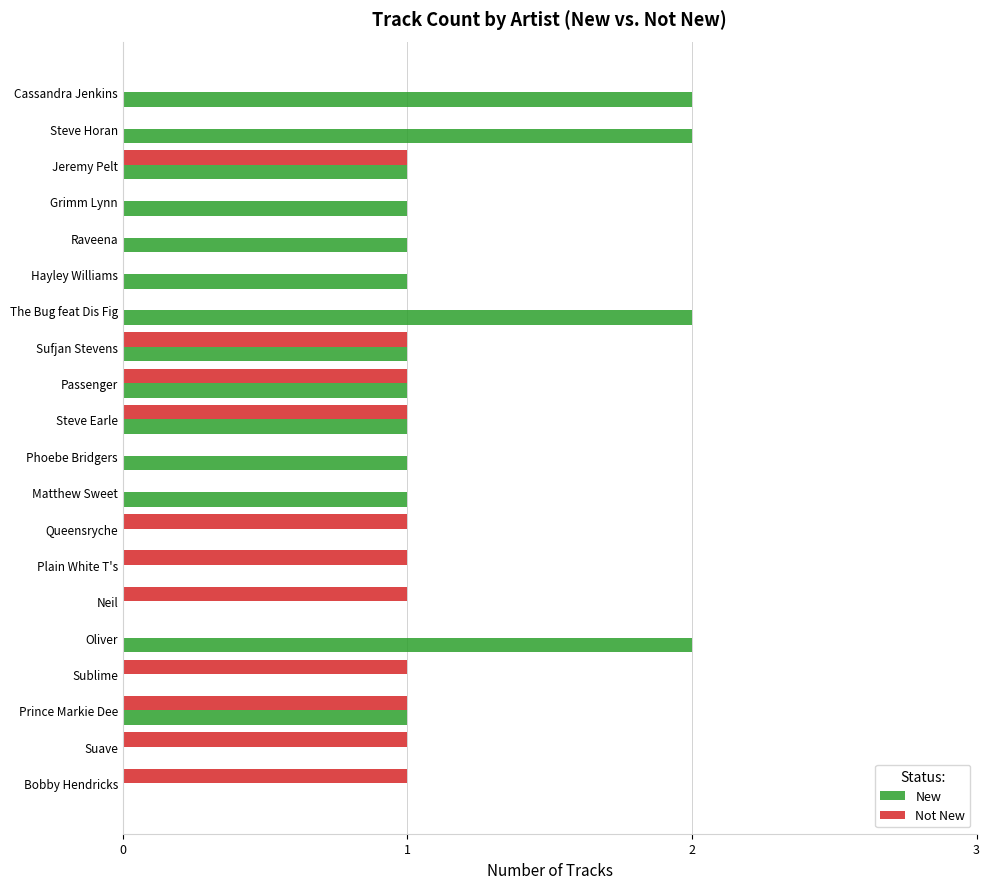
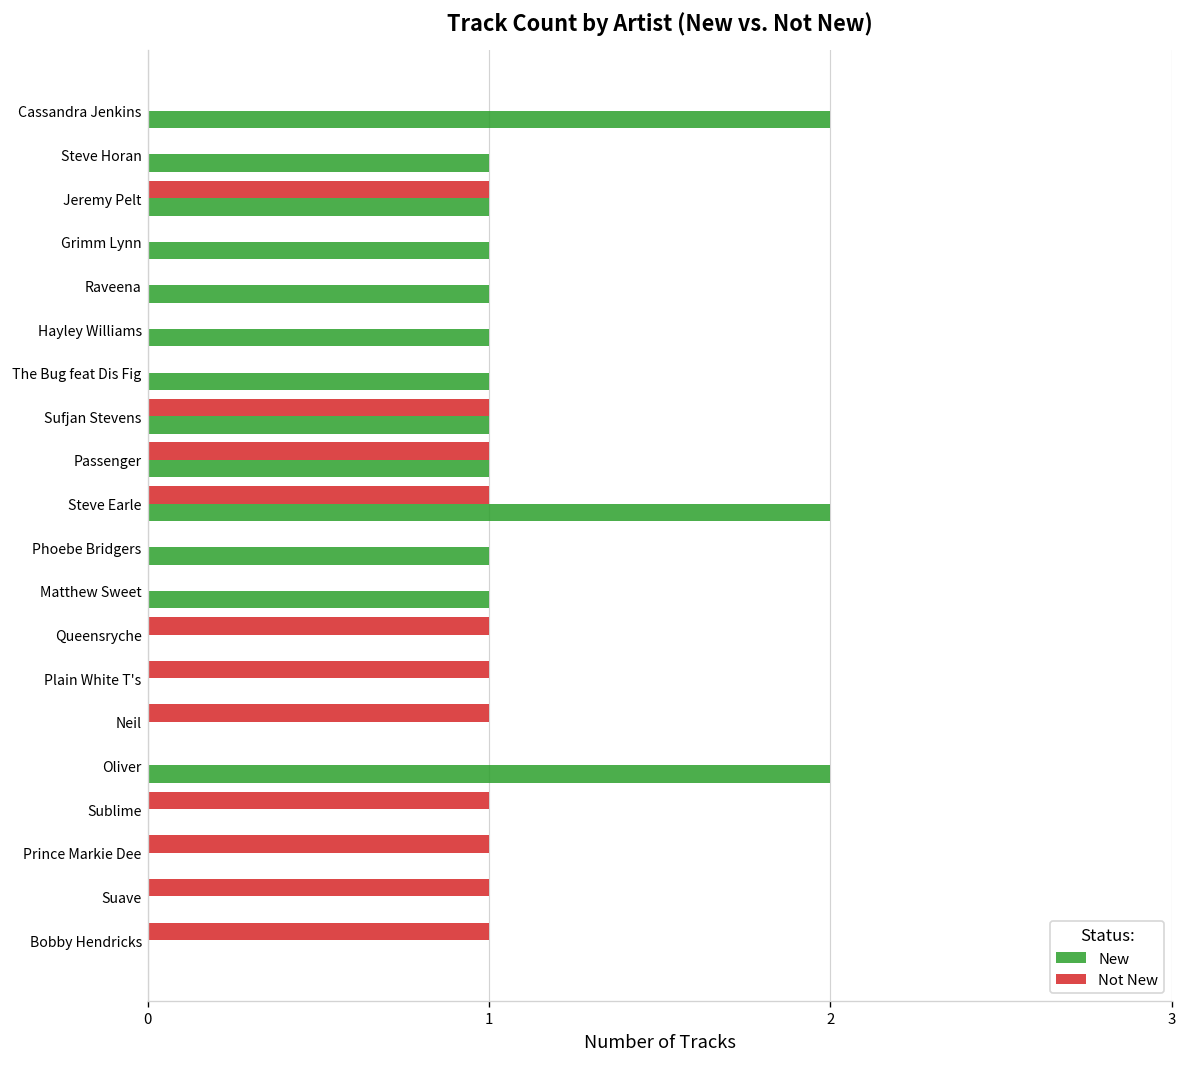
New, Steve Horan: 2 -> 1
New, The Bug feat Dis Fig: 2 -> 1
New, Steve Earle: 1 -> 2
New, Prince Markie Dee: 1 -> 0
